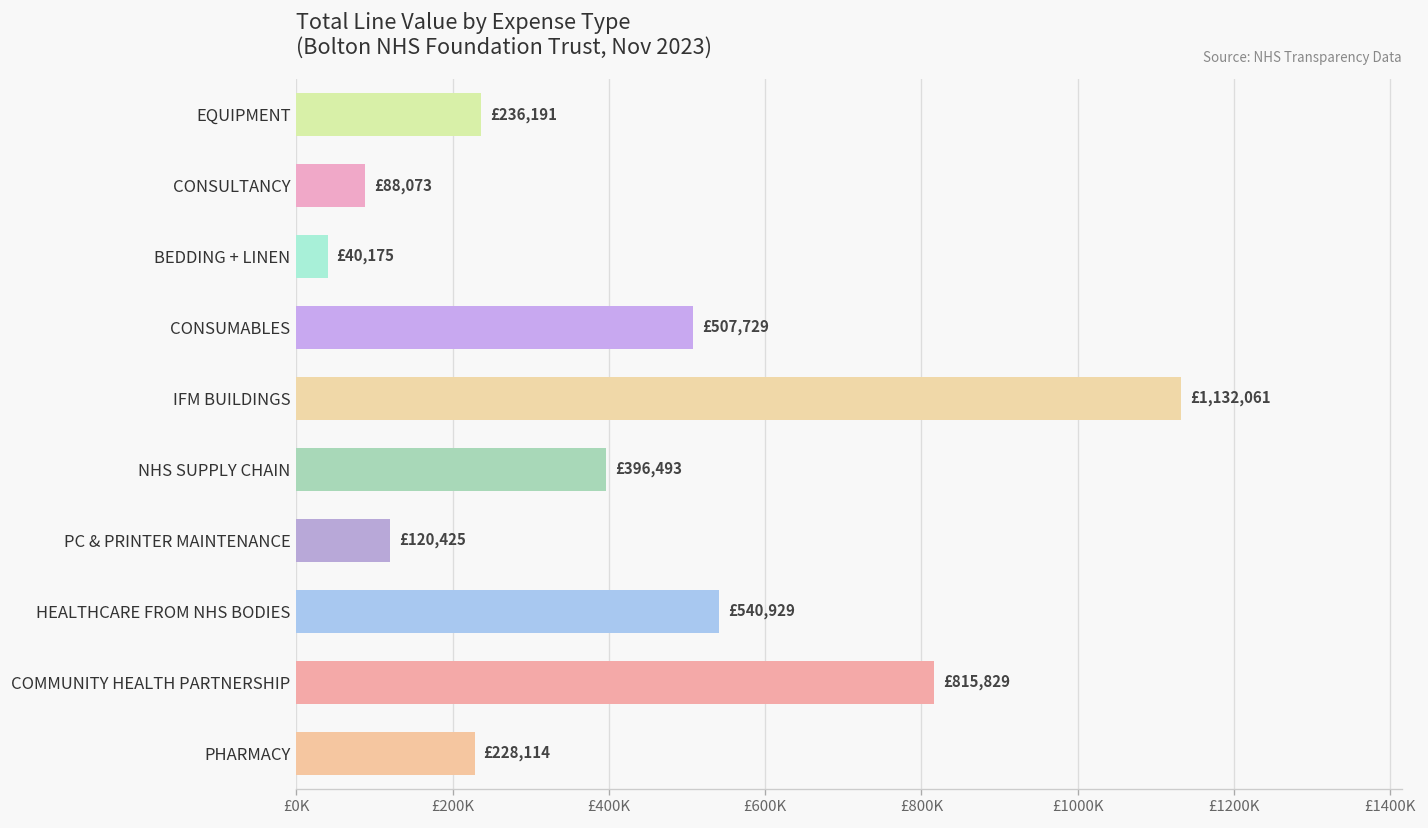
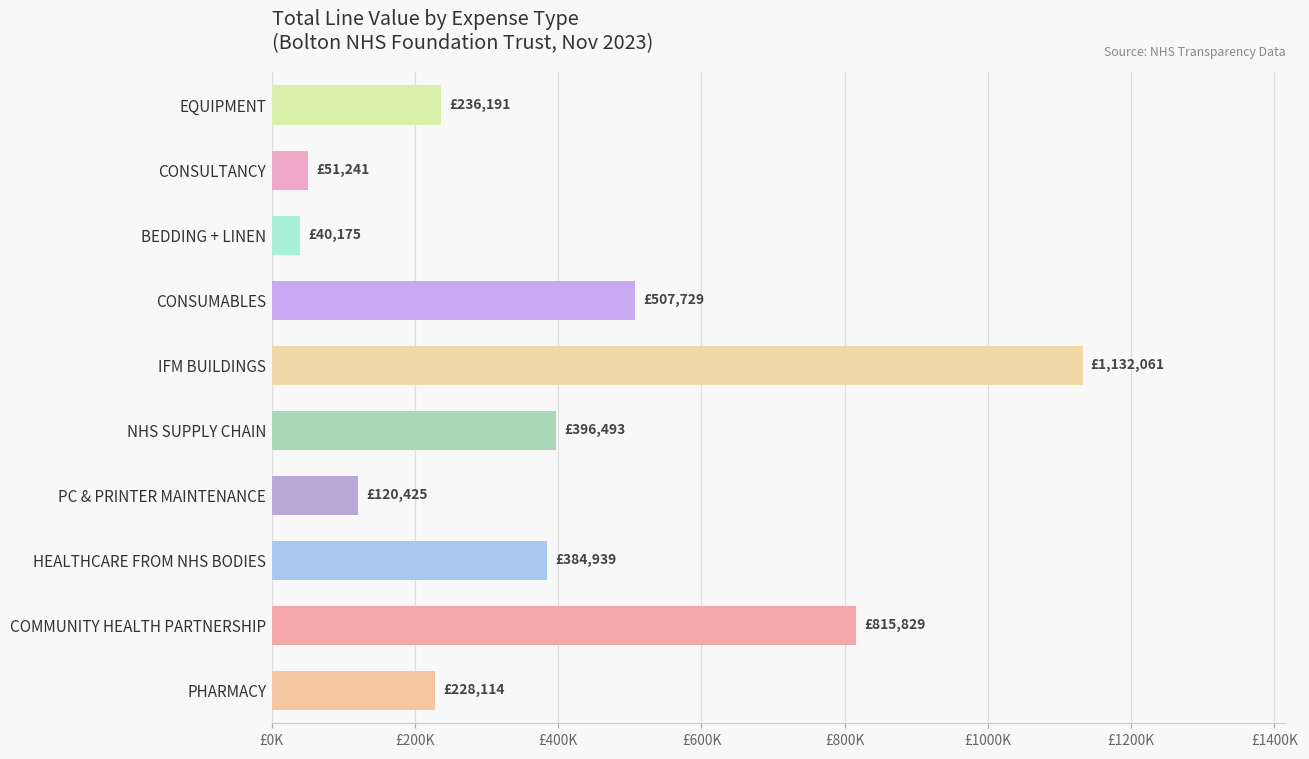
CONSULTANCY: £88,073 -> £51,241
HEALTHCARE FROM NHS BODIES: £540,929 -> £384,939
